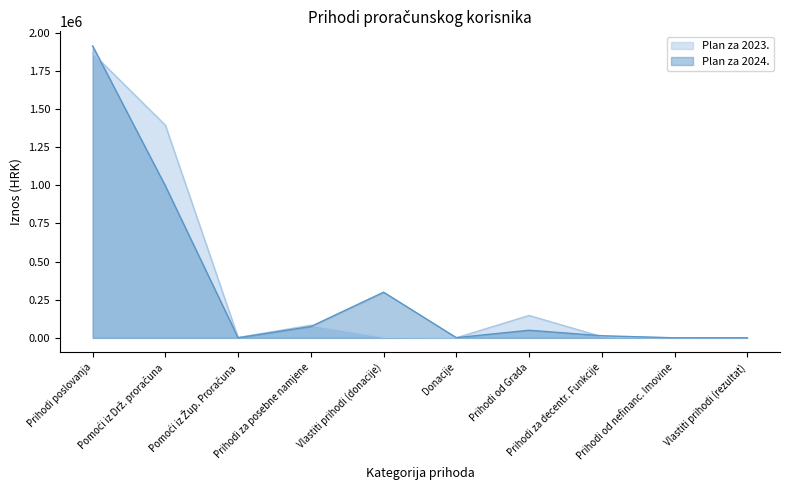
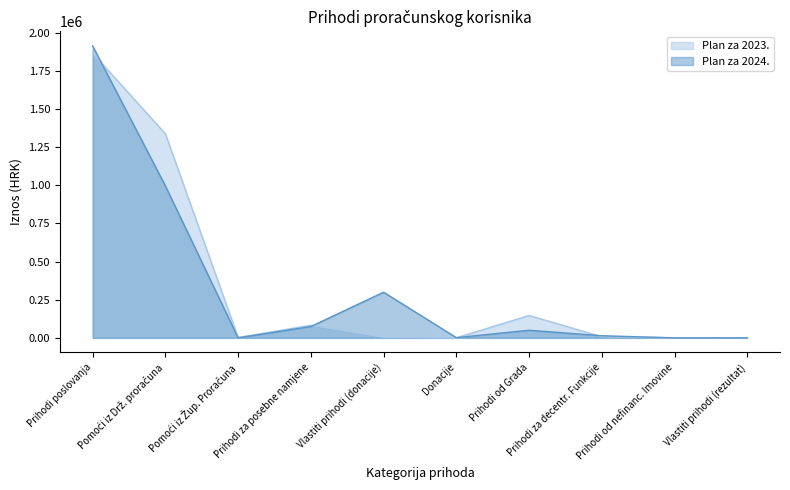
Plan za 2023., Pomoći iz Drž. proračuna: 1390000 -> 1340000
